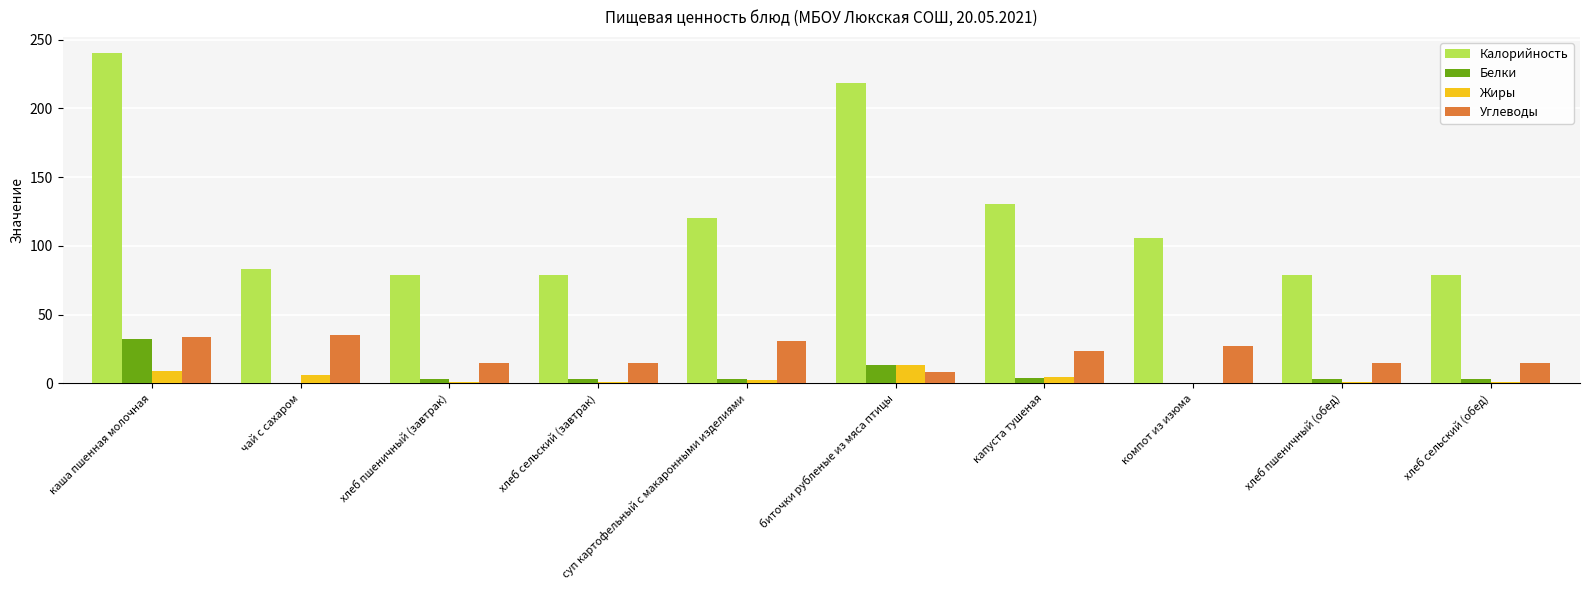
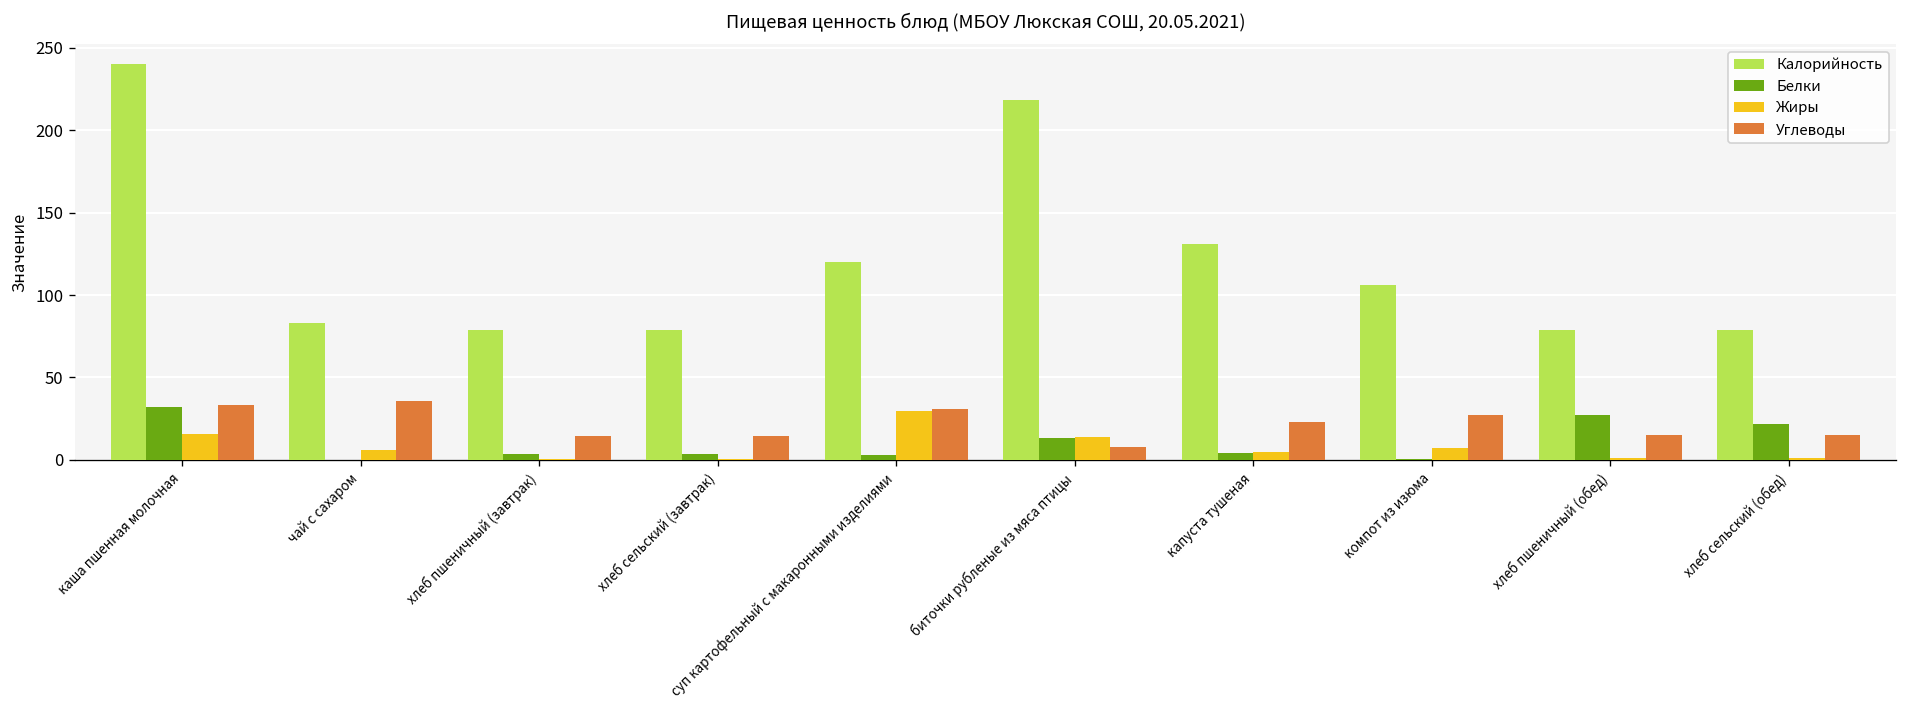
Жиры, каша пшенная молочная: 9 -> 16
Жиры, суп картофельный с макаронными изделиями: 3 -> 30
Жиры, компот из изюма: 0 -> 7
Белки, хлеб пшеничный (обед): 3 -> 27
Белки, хлеб сельский (обед): 3 -> 22
